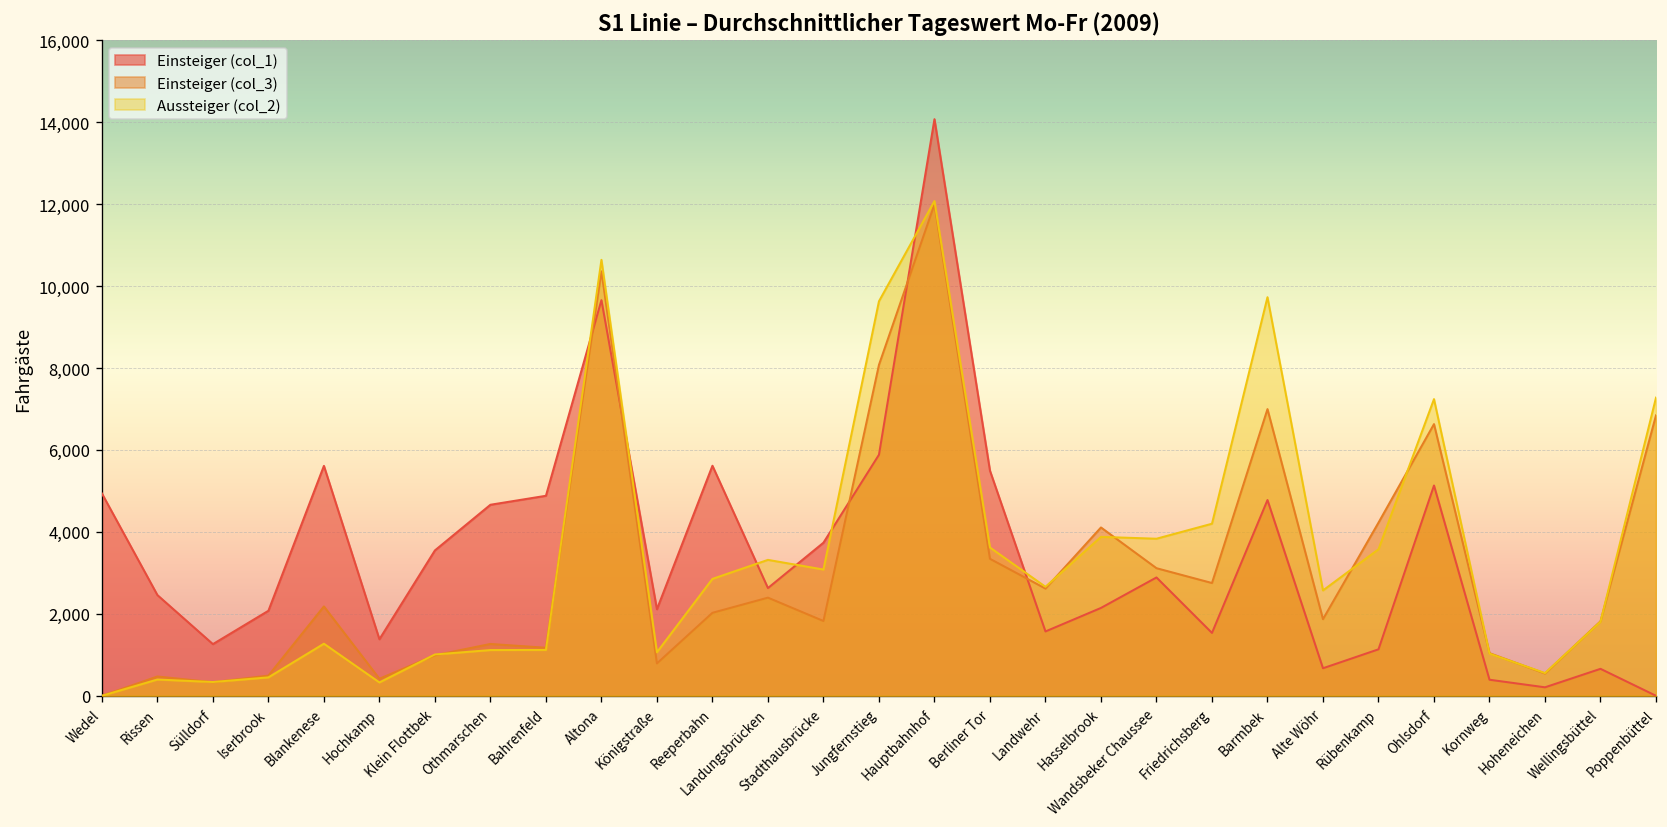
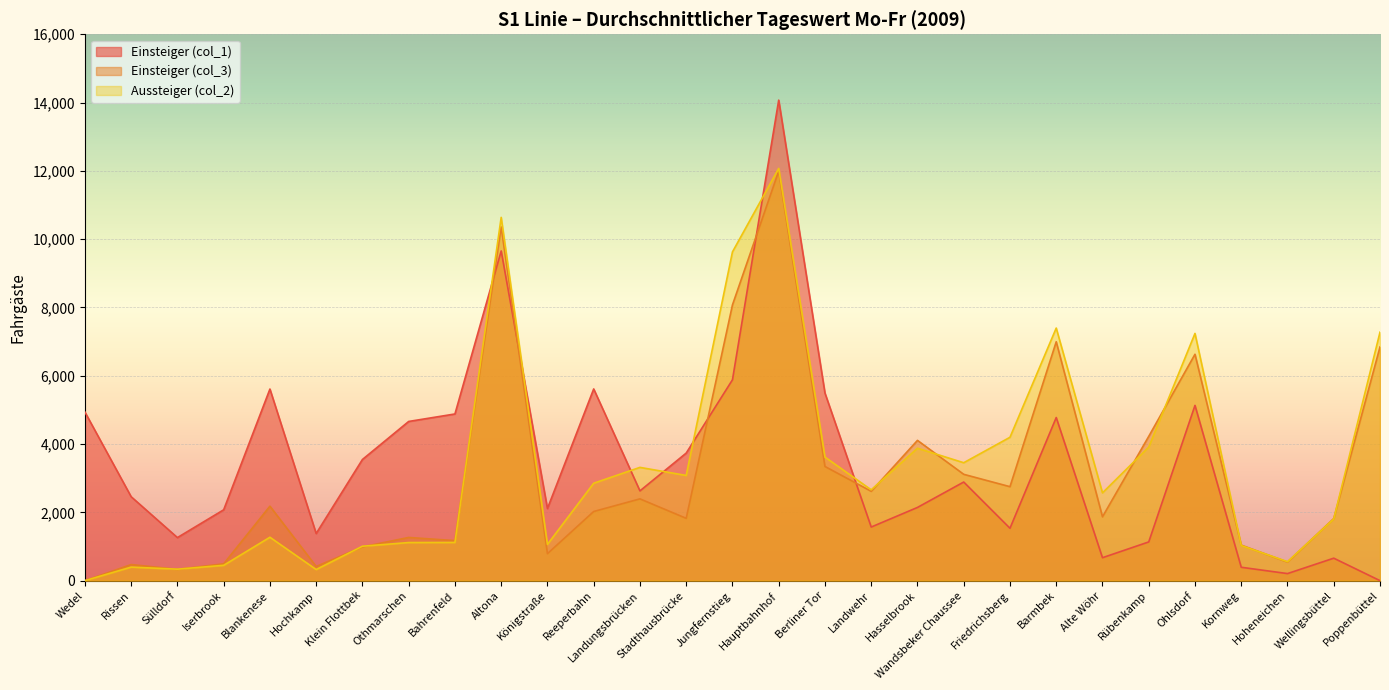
Aussteiger (col_2), Wandsbeker Chaussee: 3,800 -> 3,500
Aussteiger (col_2), Barmbek: 9,700 -> 7,400
Aussteiger (col_2), Rübenkamp: 3,600 -> 3,900
